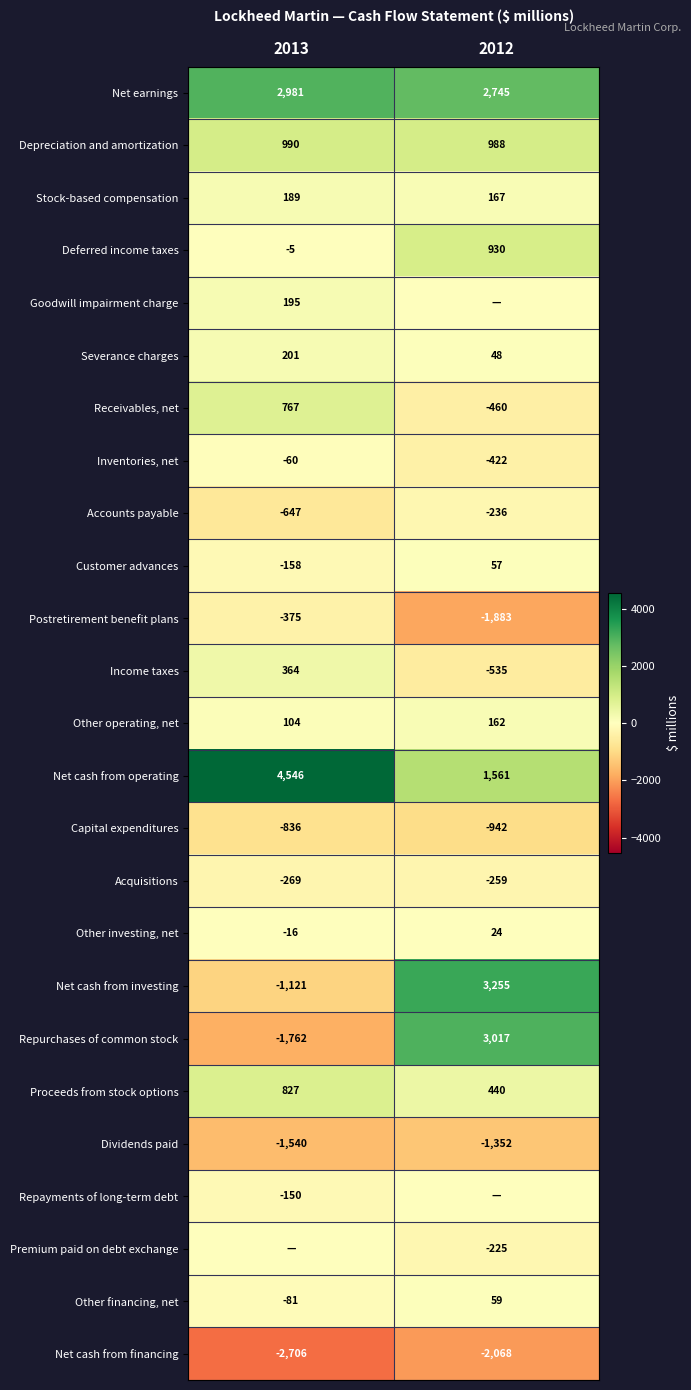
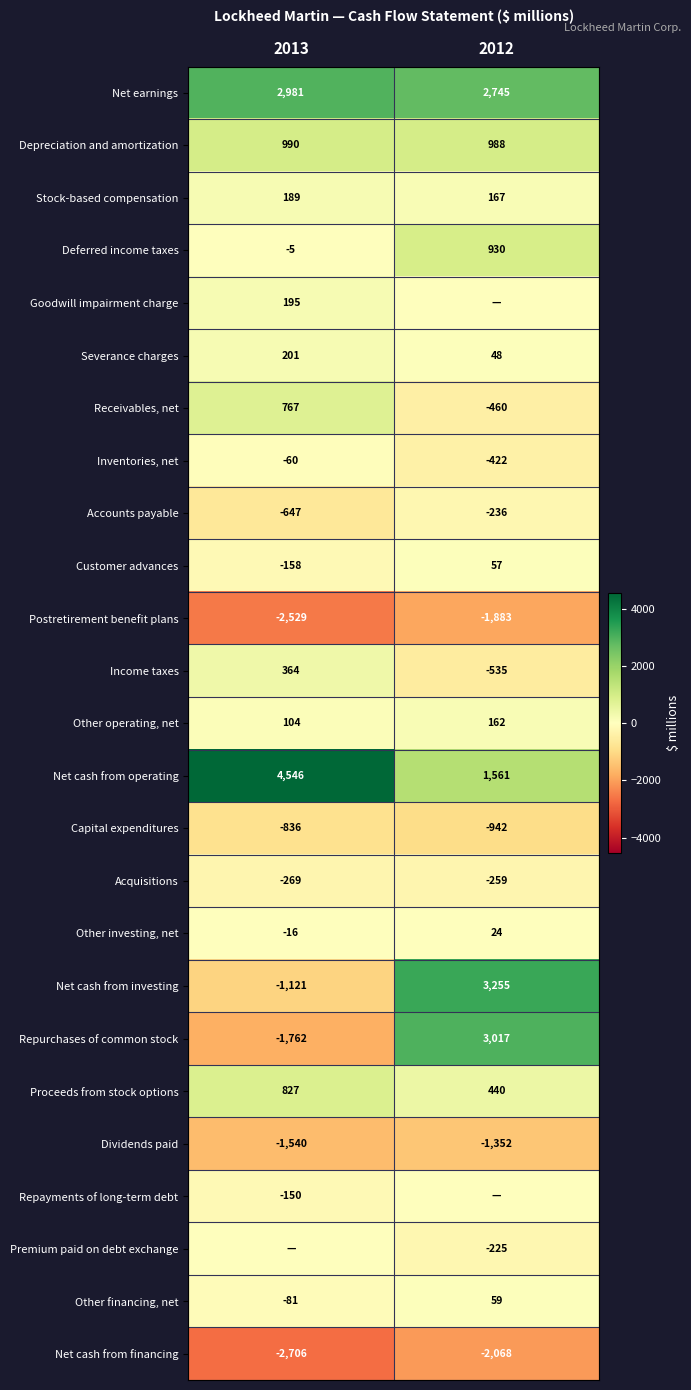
Postretirement benefit plans, 2013: -375 -> -2,529
